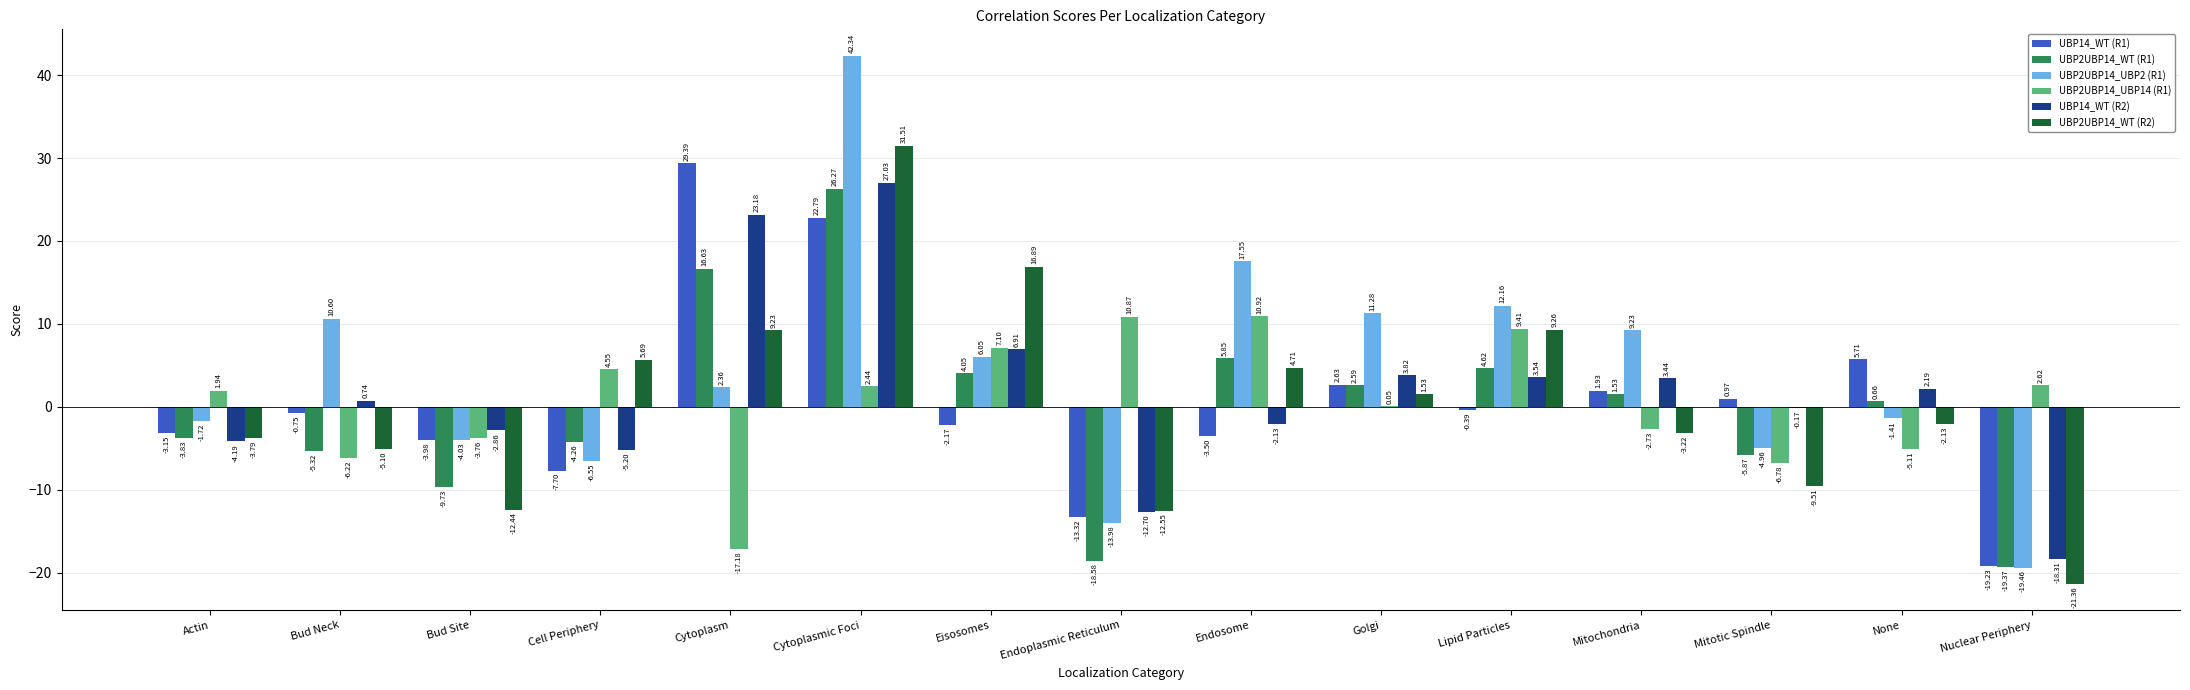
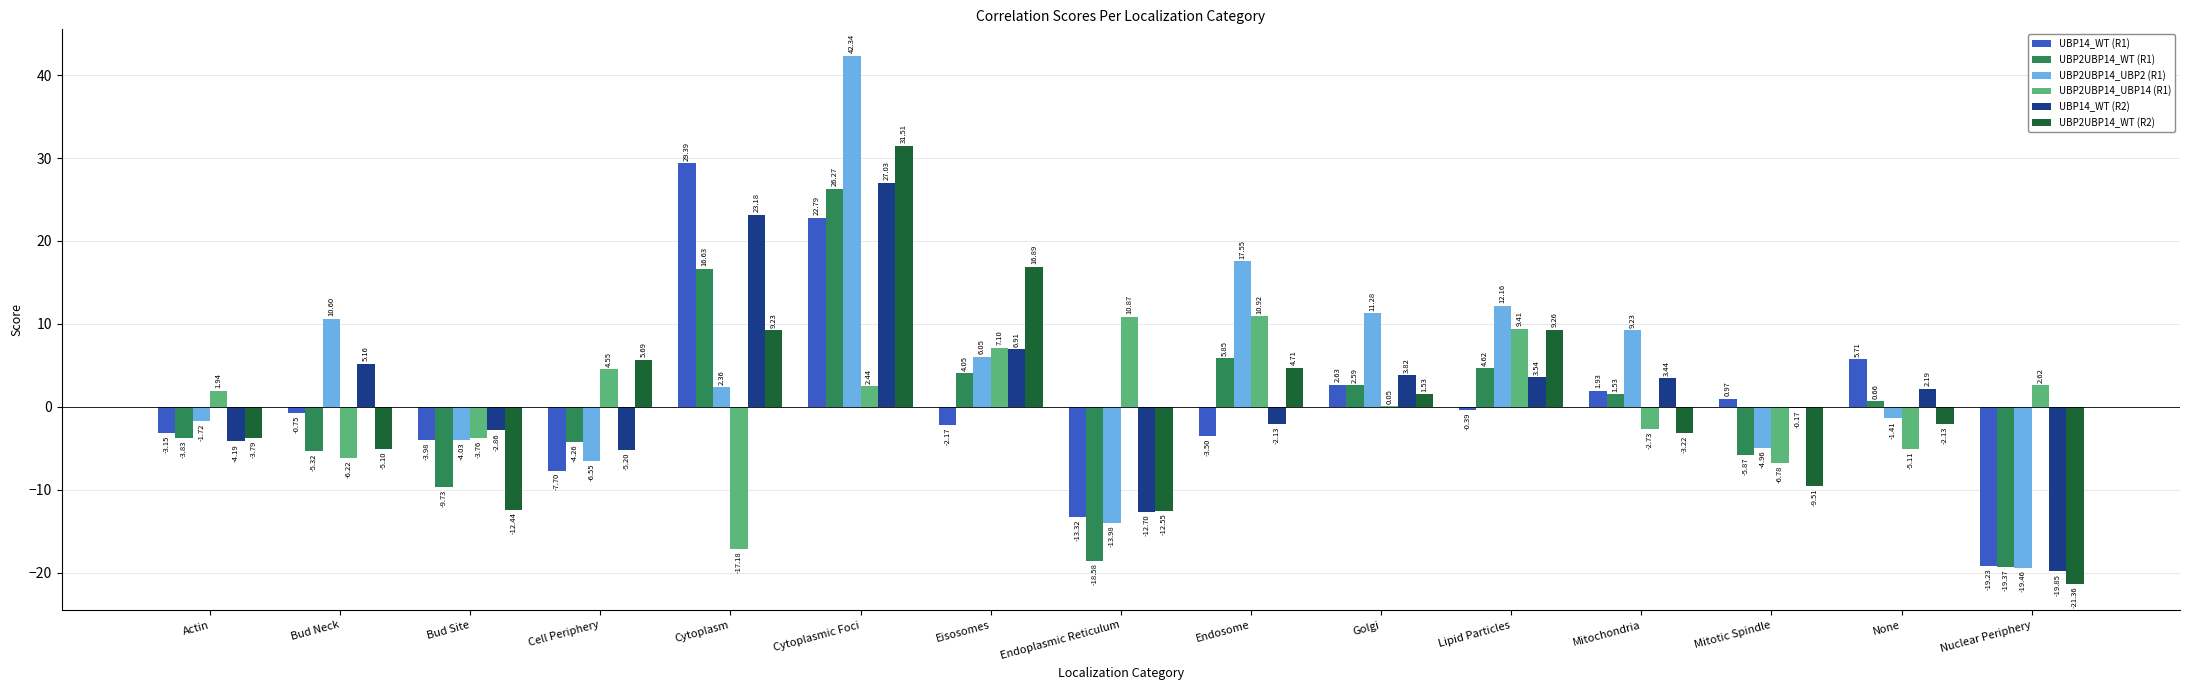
UBP14_WT (R2), Bud Neck: 0.74 -> 5.16
UBP14_WT (R2), Nuclear Periphery: -18.31 -> -19.85
